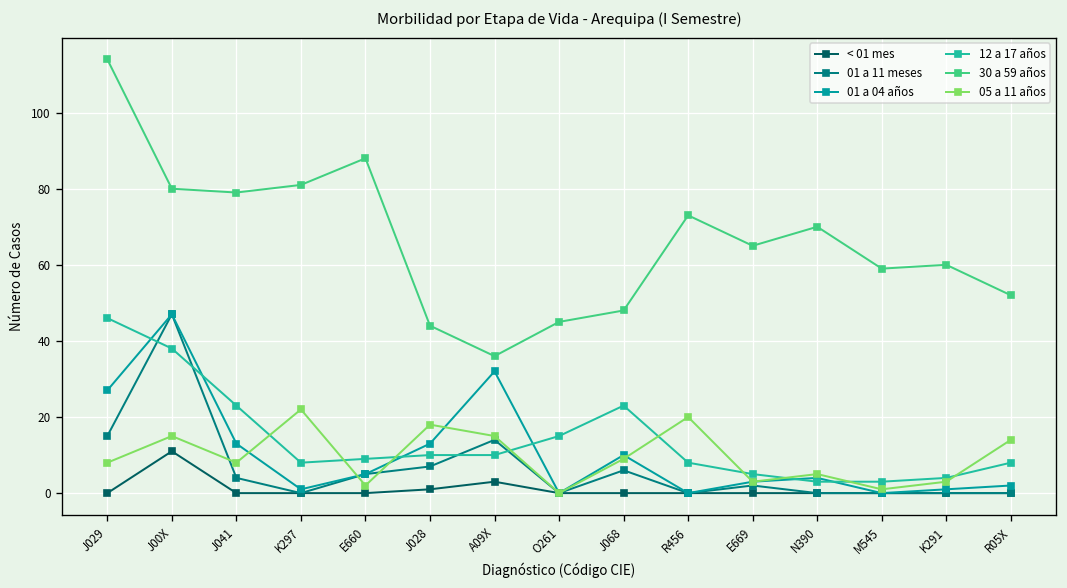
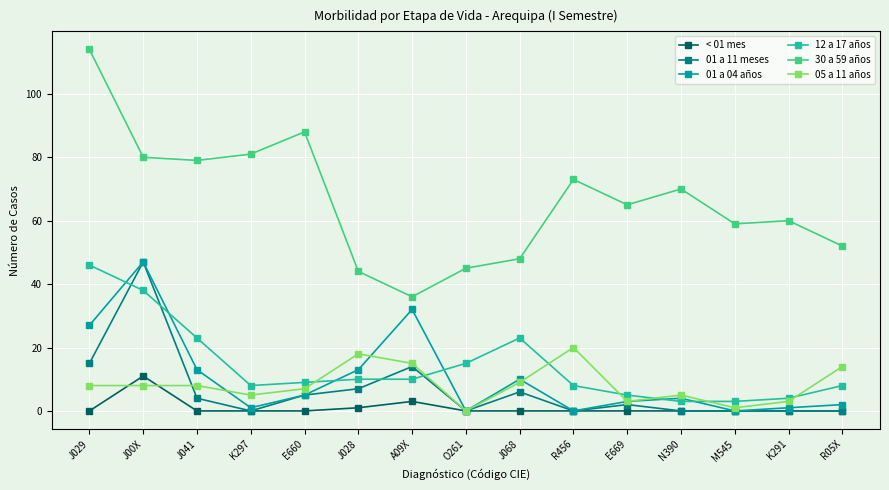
05 a 11 años, J00X: 15 -> 8
05 a 11 años, K297: 22 -> 5
05 a 11 años, E660: 2 -> 7
